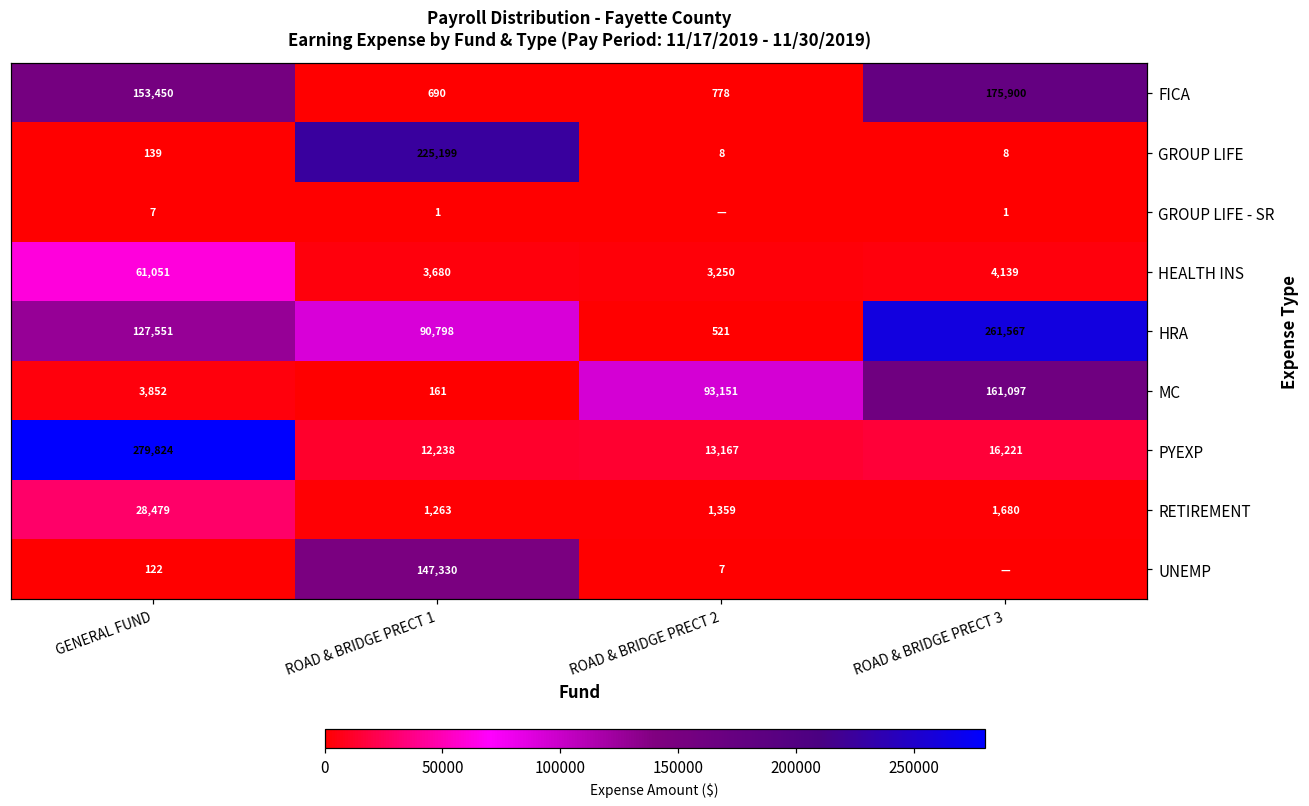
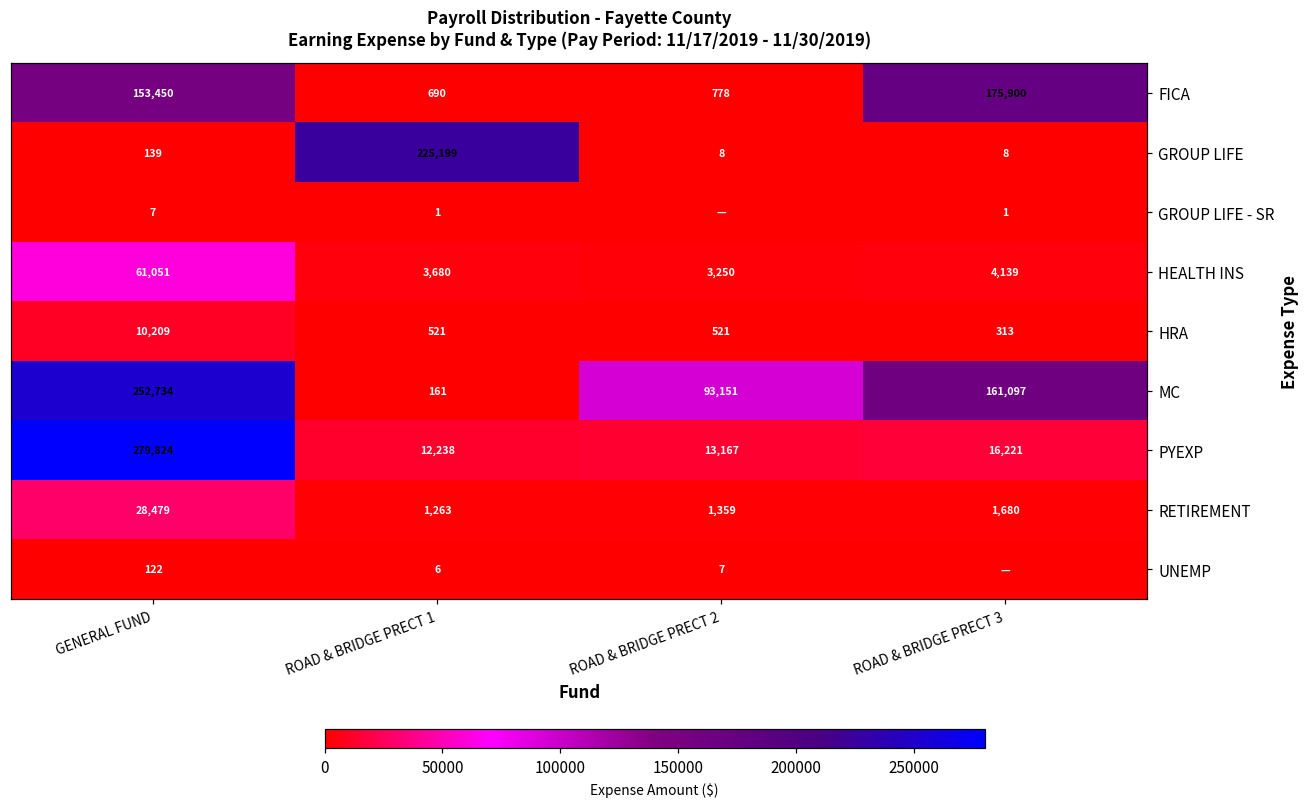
HRA, GENERAL FUND: 127,551 -> 10,209
HRA, ROAD & BRIDGE PRECT 1: 90,798 -> 521
HRA, ROAD & BRIDGE PRECT 3: 261,567 -> 313
MC, GENERAL FUND: 3,852 -> 252,734
UNEMP, ROAD & BRIDGE PRECT 1: 147,330 -> 6
